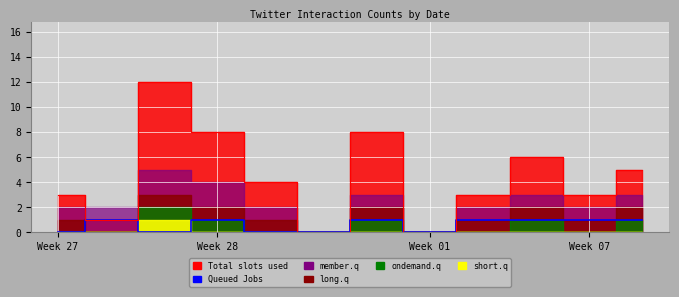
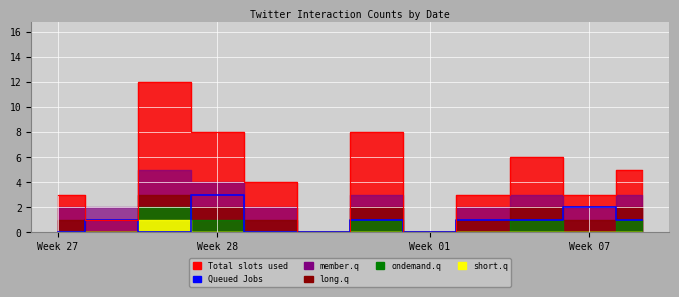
Queued Jobs, Week 28: 1 -> 3
Queued Jobs, Week 07: 1 -> 2
